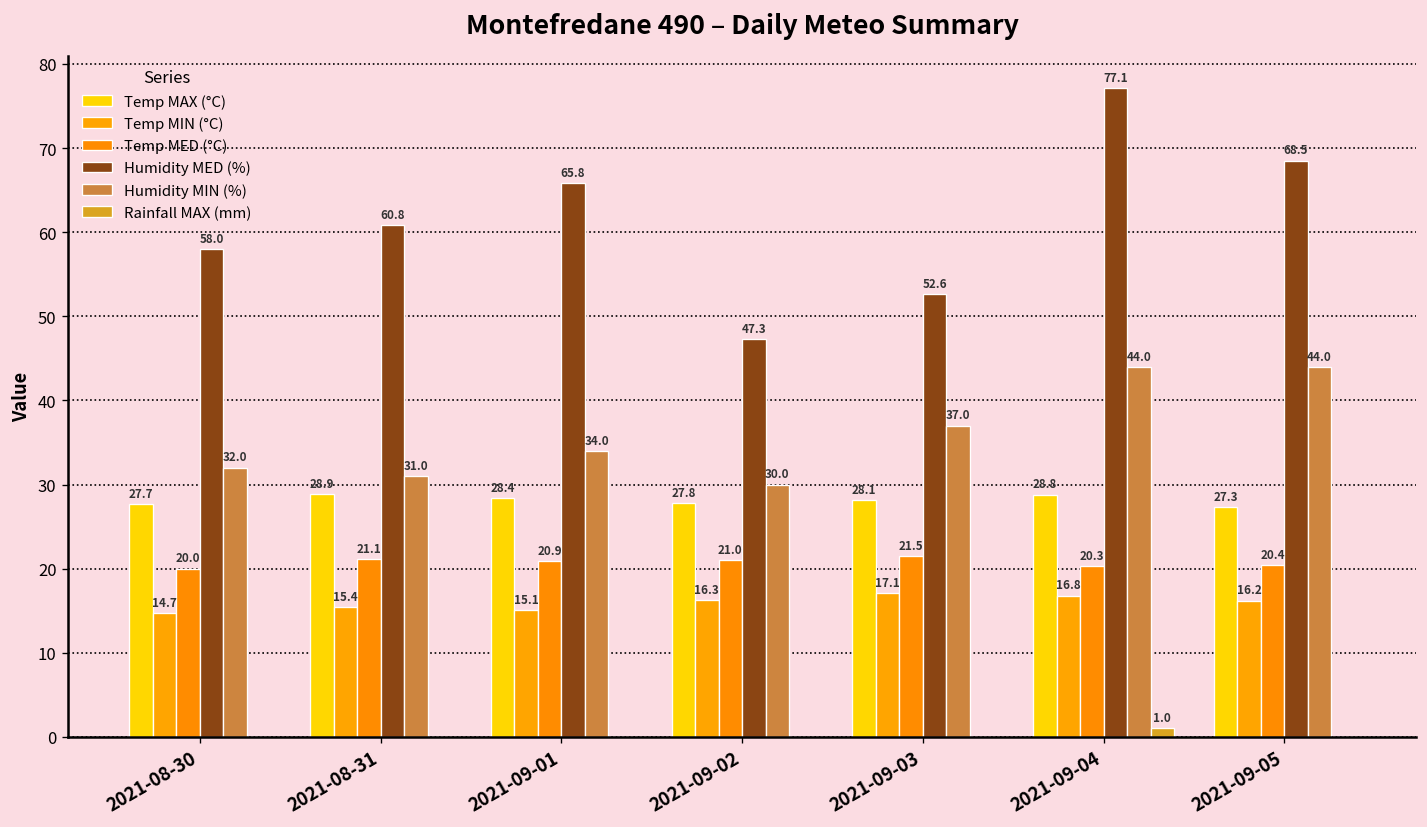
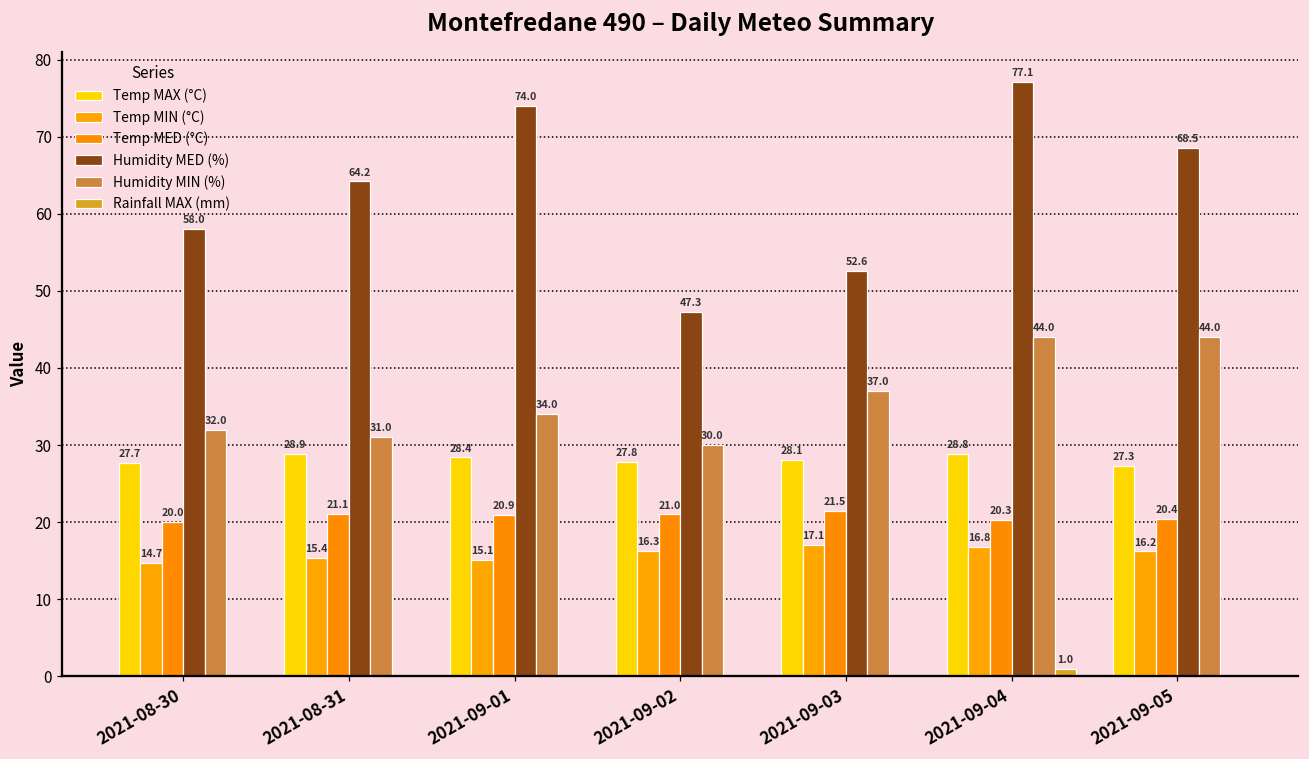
Humidity MED (%), 2021-08-31: 60.8 -> 64.2
Humidity MED (%), 2021-09-01: 65.8 -> 74.0
